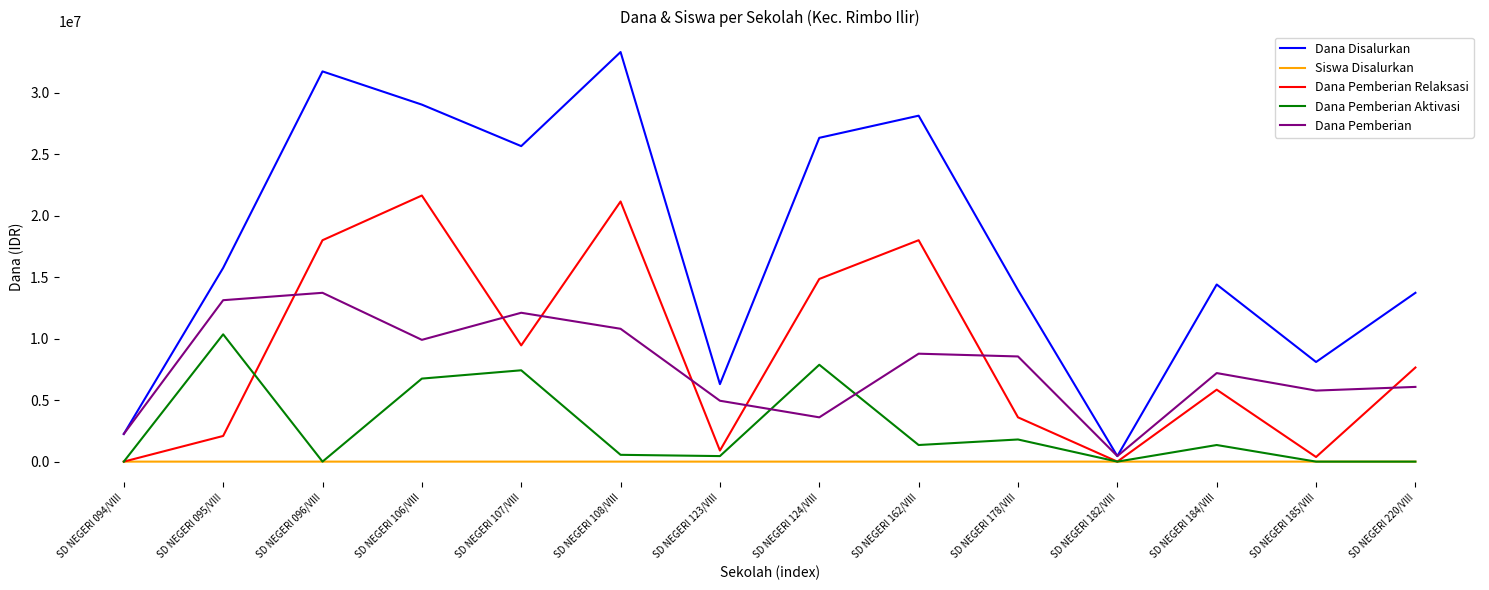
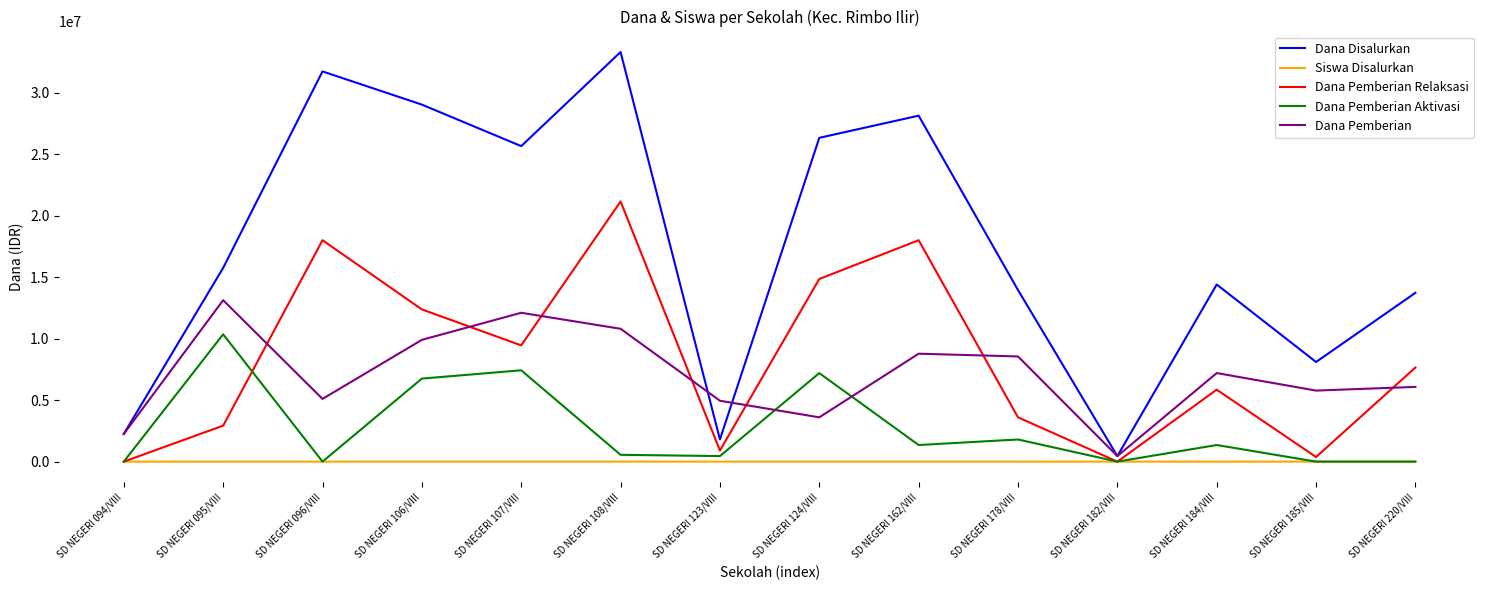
Dana Pemberian Relaksasi, SD NEGERI 095/VIII: 2100000 -> 2900000
Dana Pemberian, SD NEGERI 096/VIII: 13700000 -> 5100000
Dana Pemberian Relaksasi, SD NEGERI 106/VIII: 21600000 -> 12400000
Dana Disalurkan, SD NEGERI 123/VIII: 6300000 -> 1800000
Dana Pemberian Aktivasi, SD NEGERI 124/VIII: 7900000 -> 7200000
